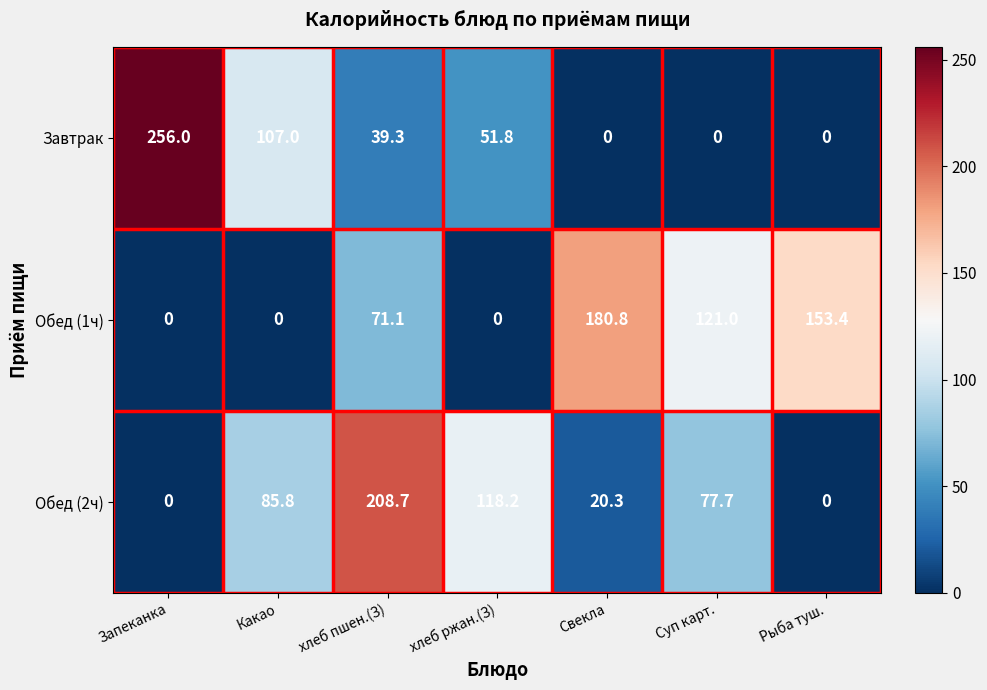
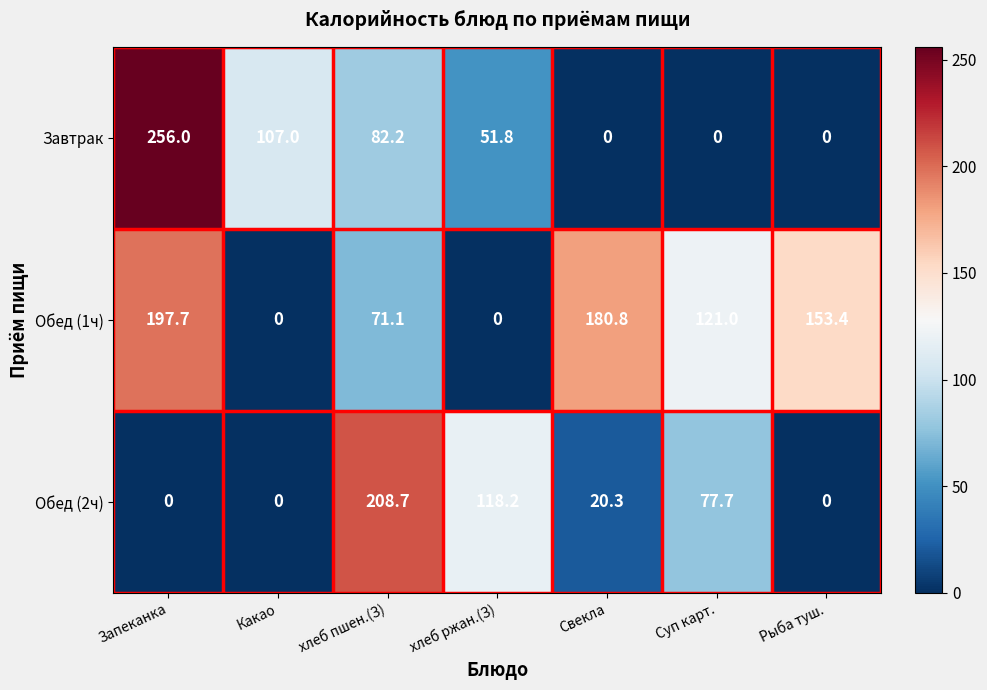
Завтрак, хлеб пшен.(З): 39.3 -> 82.2
Обед (1ч), Запеканка: 0 -> 197.7
Обед (2ч), Какао: 85.8 -> 0
